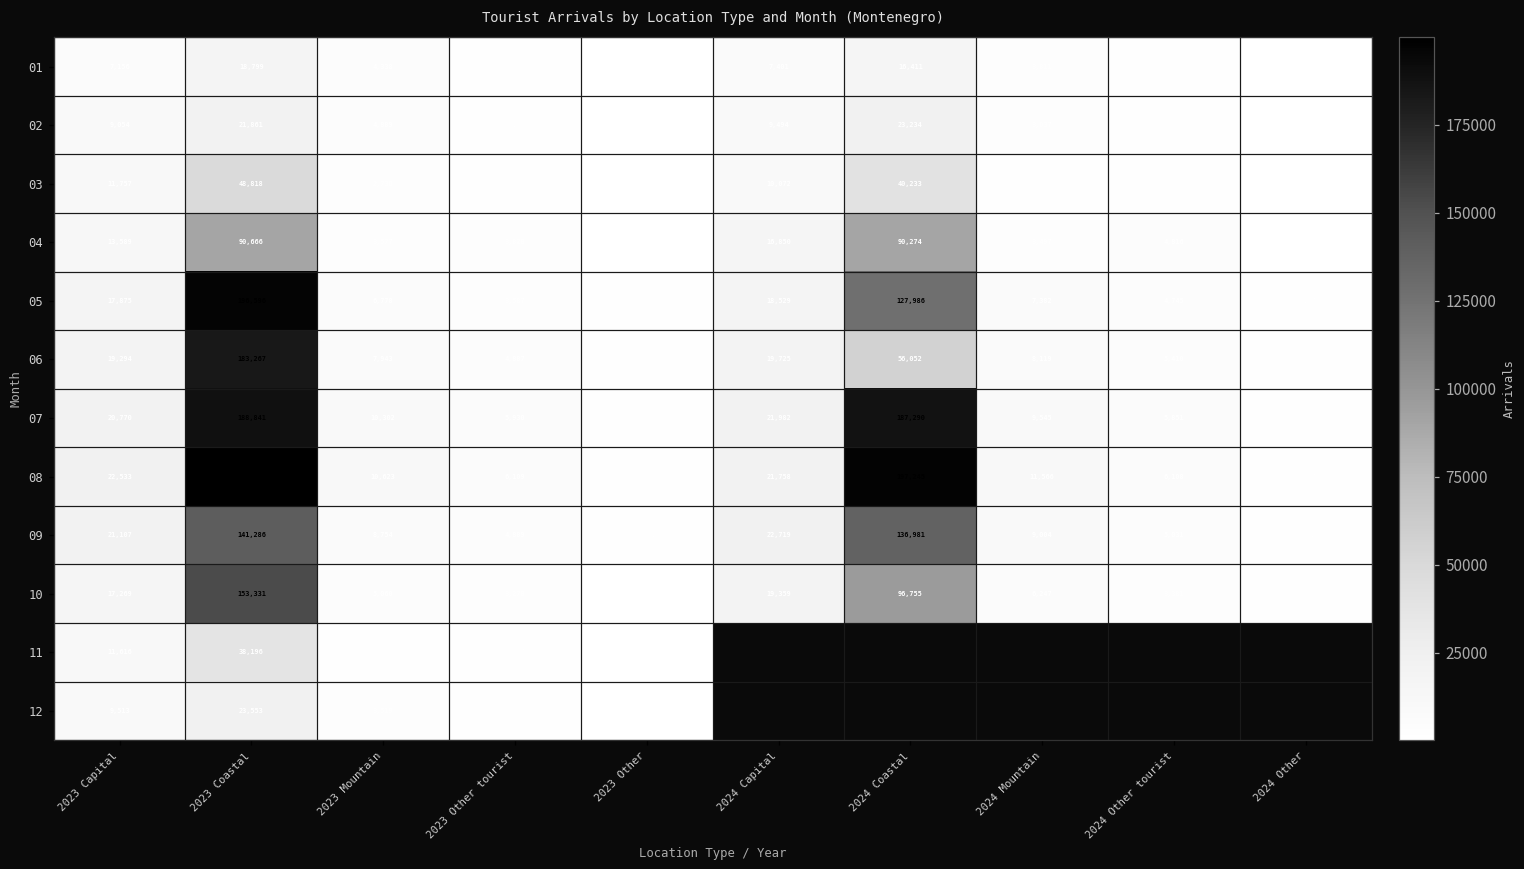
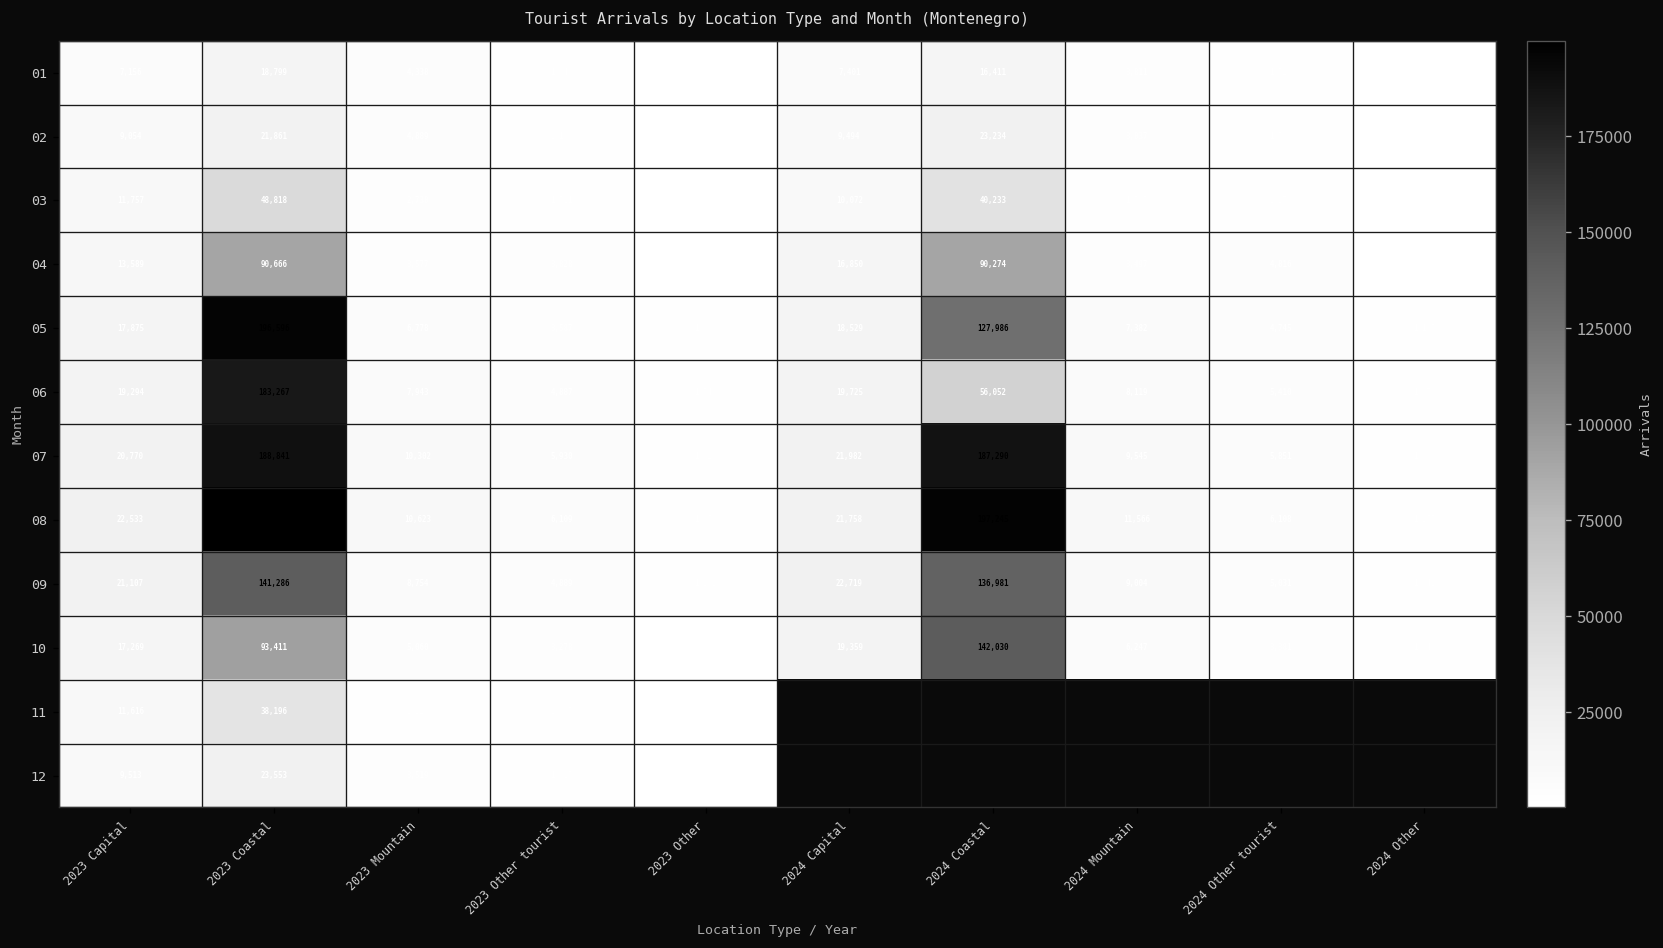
10, 2023 Coastal: 153,331 -> 93,411
10, 2024 Coastal: 96,755 -> 142,030
